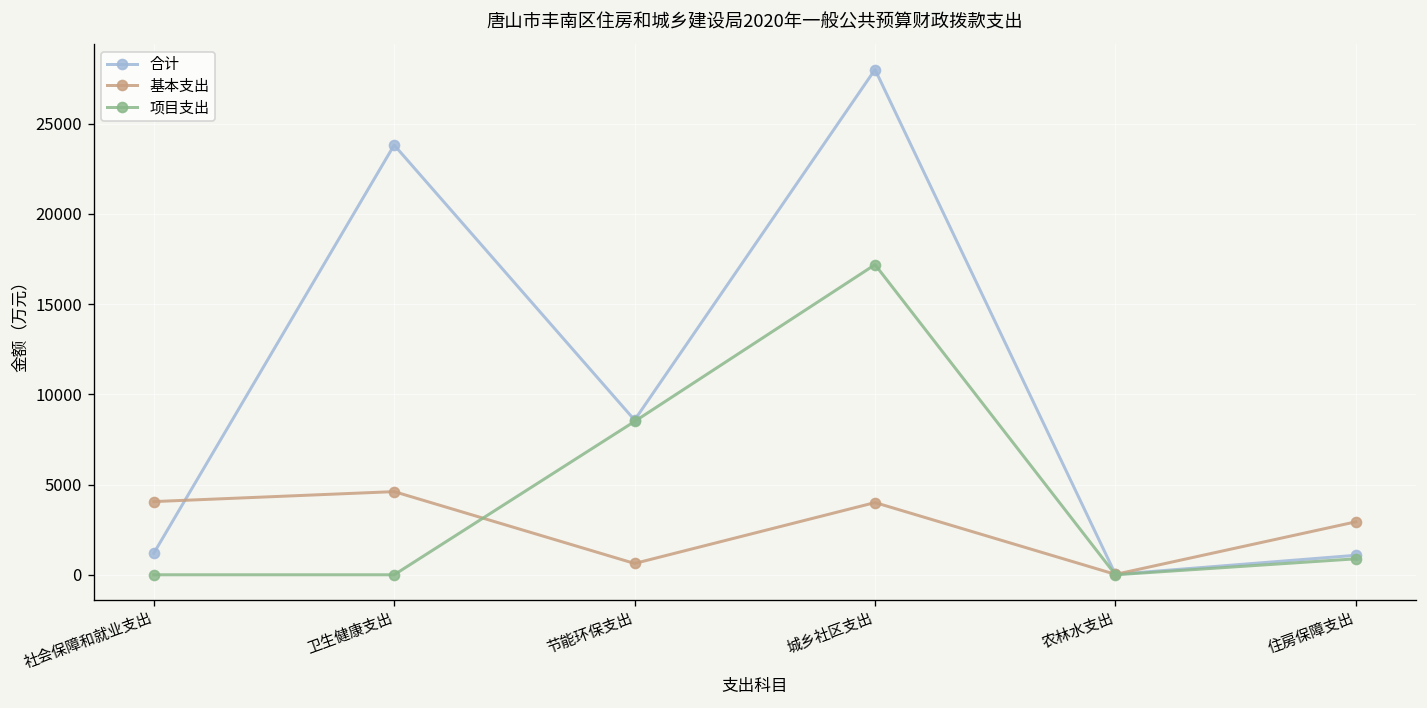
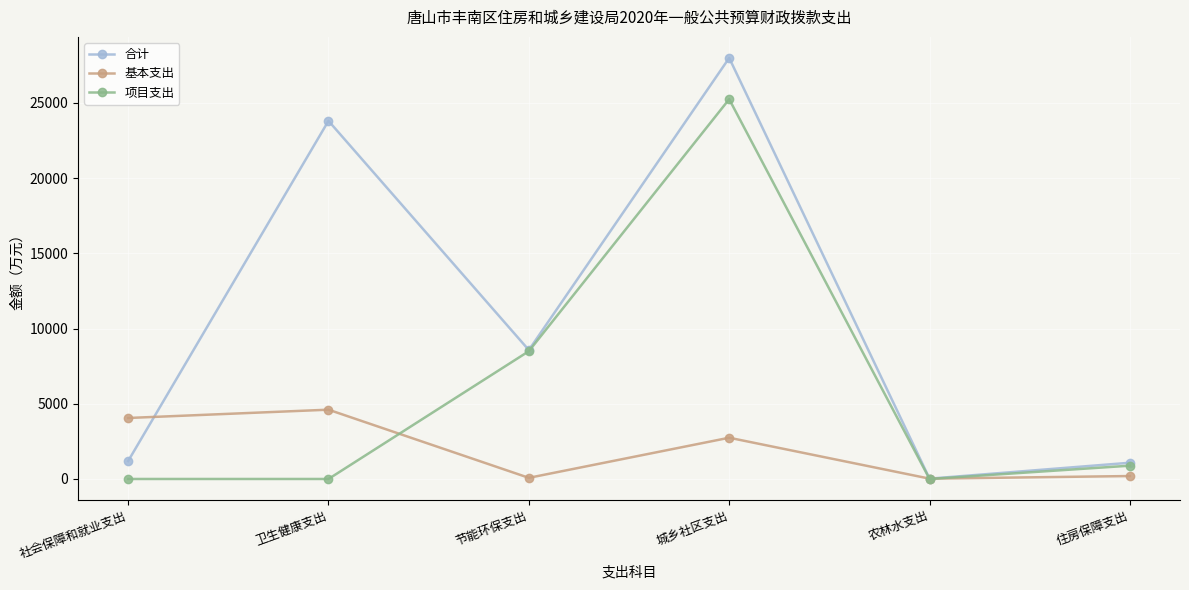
基本支出, 节能环保支出: 600 -> 100
基本支出, 城乡社区支出: 4000 -> 2700
项目支出, 城乡社区支出: 17200 -> 25300
基本支出, 住房保障支出: 2900 -> 200
